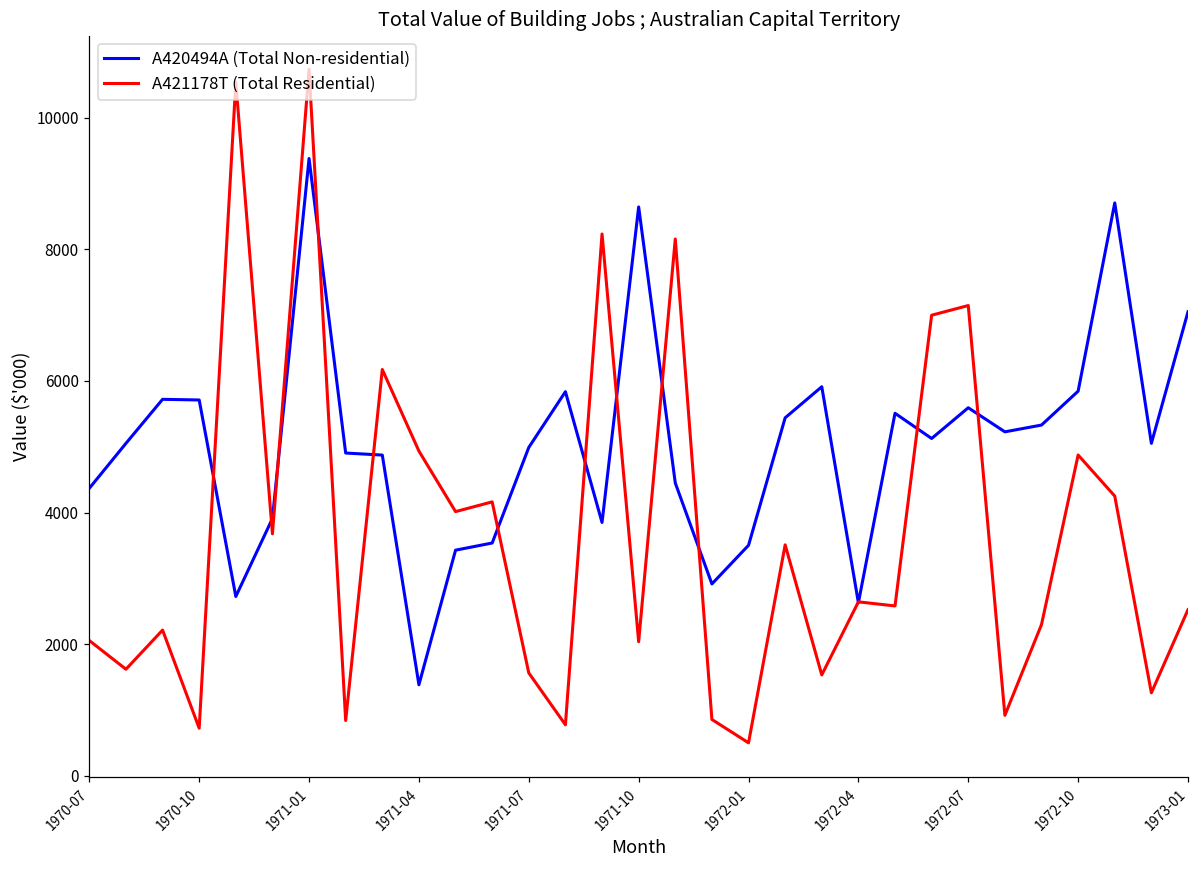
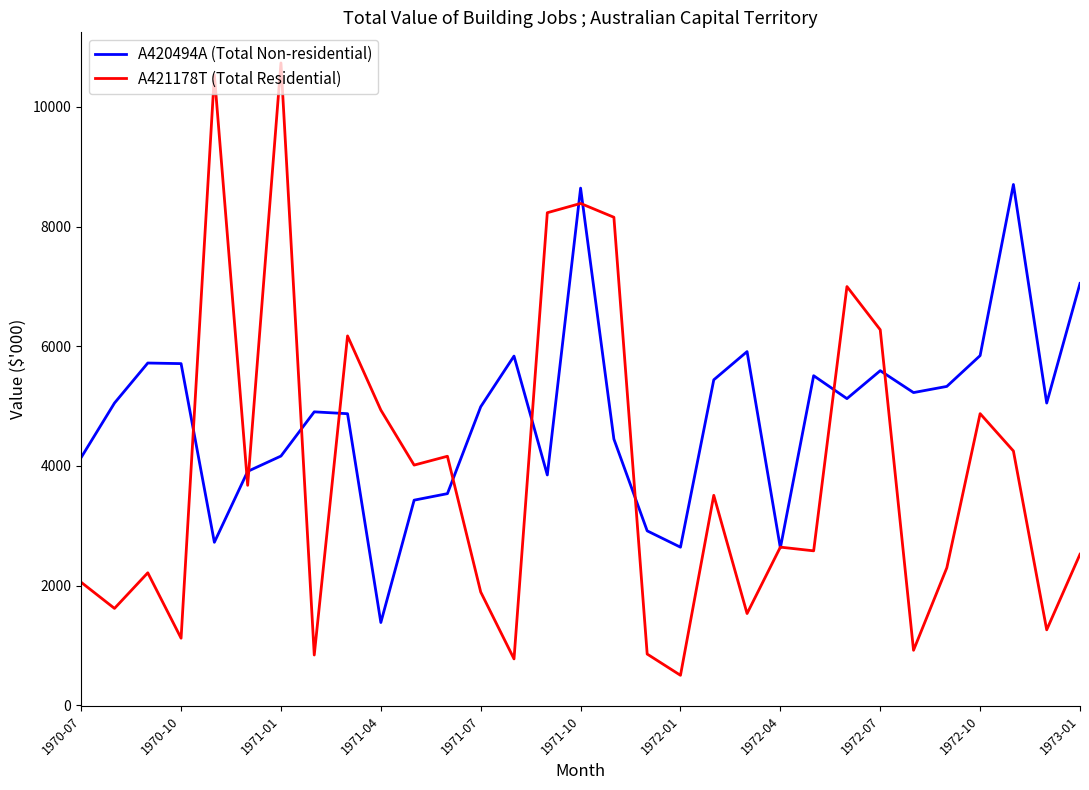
A420494A (Total Non-residential), 1970-07: 4400 -> 4100
A421178T (Total Residential), 1970-10: 700 -> 1100
A420494A (Total Non-residential), 1971-01: 9400 -> 4200
A421178T (Total Residential), 1971-07: 1600 -> 1900
A421178T (Total Residential), 1971-10: 2000 -> 8400
A420494A (Total Non-residential), 1972-01: 3500 -> 2600
A421178T (Total Residential), 1972-07: 7100 -> 6300
